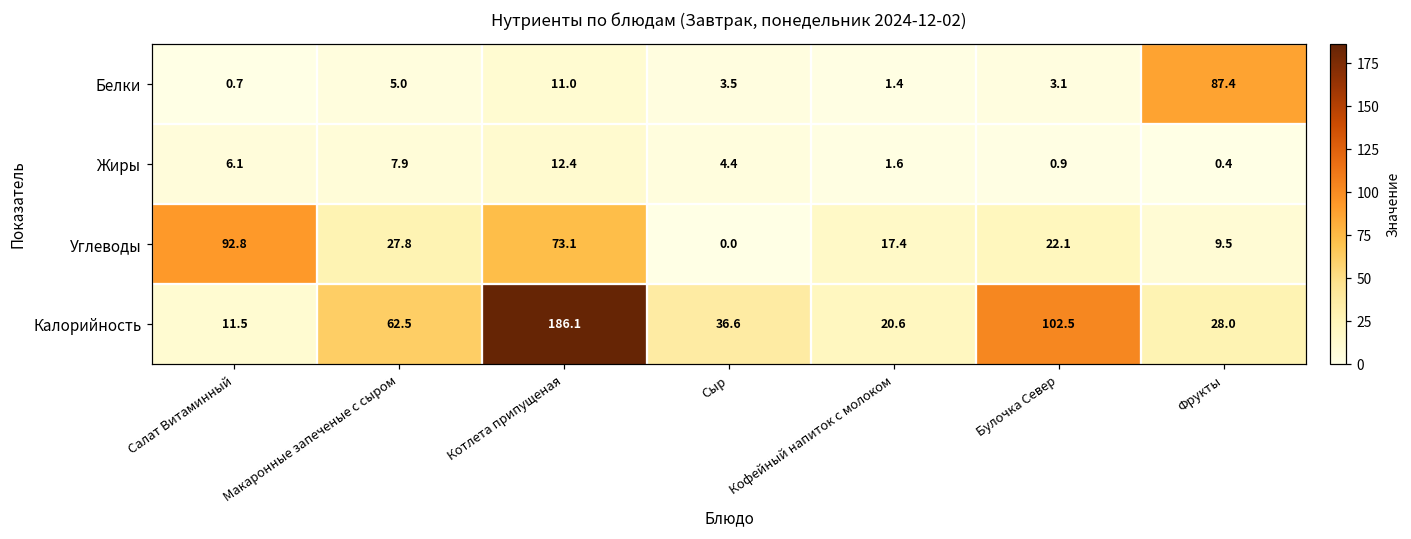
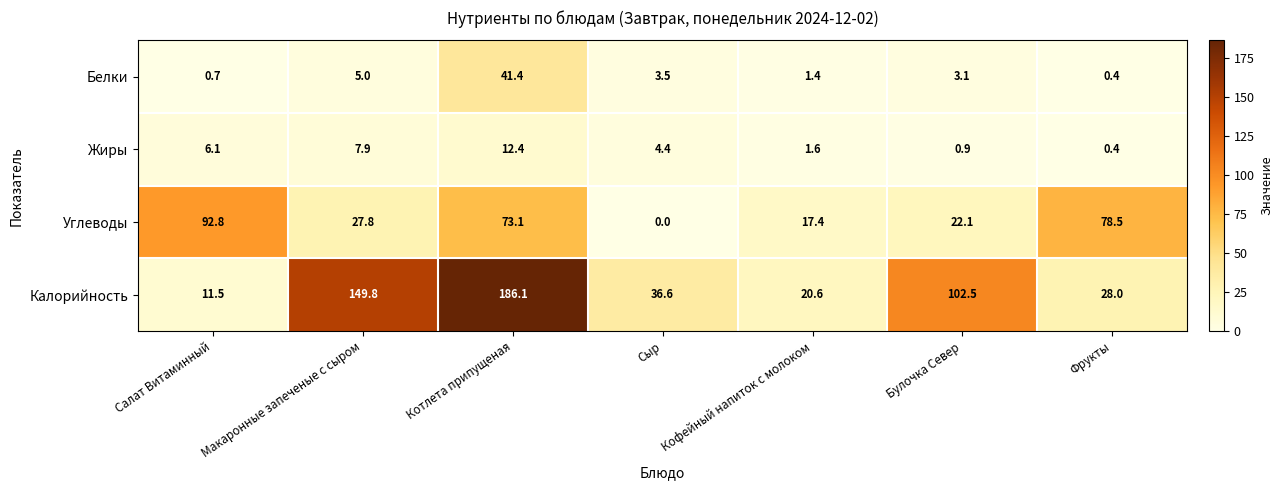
Белки, Котлета припущеная: 11.0 -> 41.4
Белки, Фрукты: 87.4 -> 0.4
Углеводы, Фрукты: 9.5 -> 78.5
Калорийность, Макаронные запеченые с сыром: 62.5 -> 149.8
